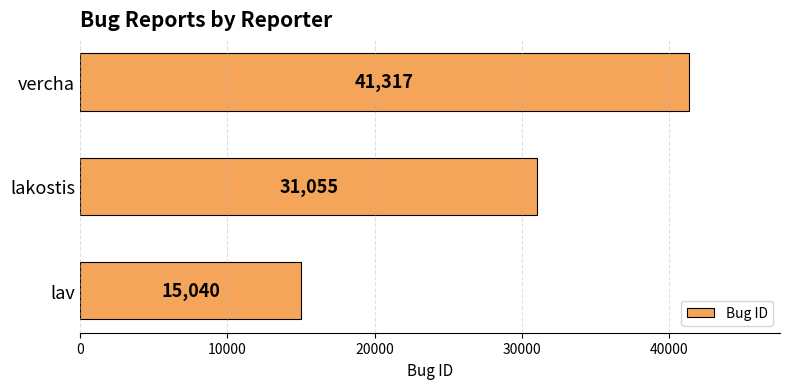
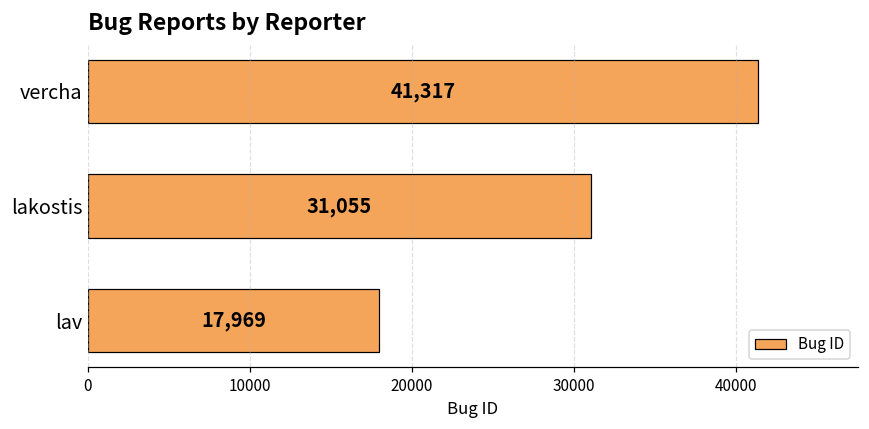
lav: 15,040 -> 17,969
